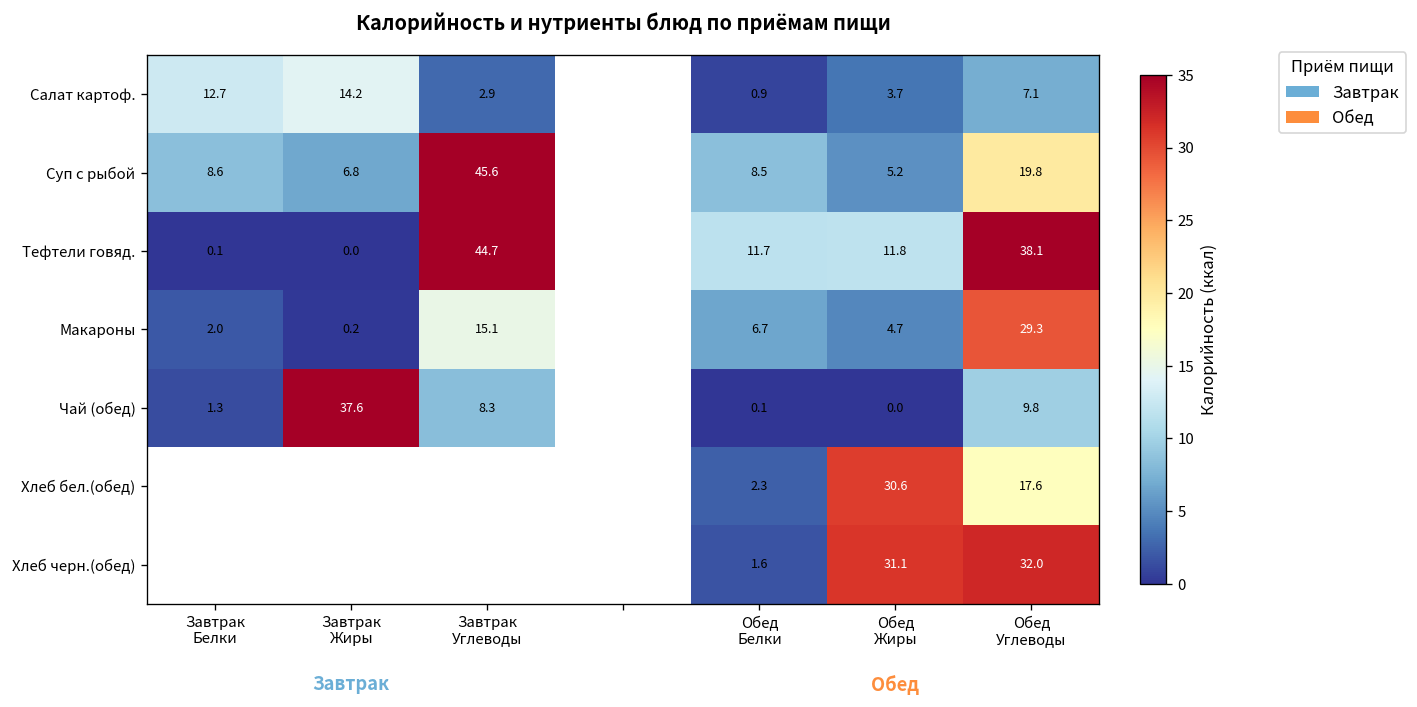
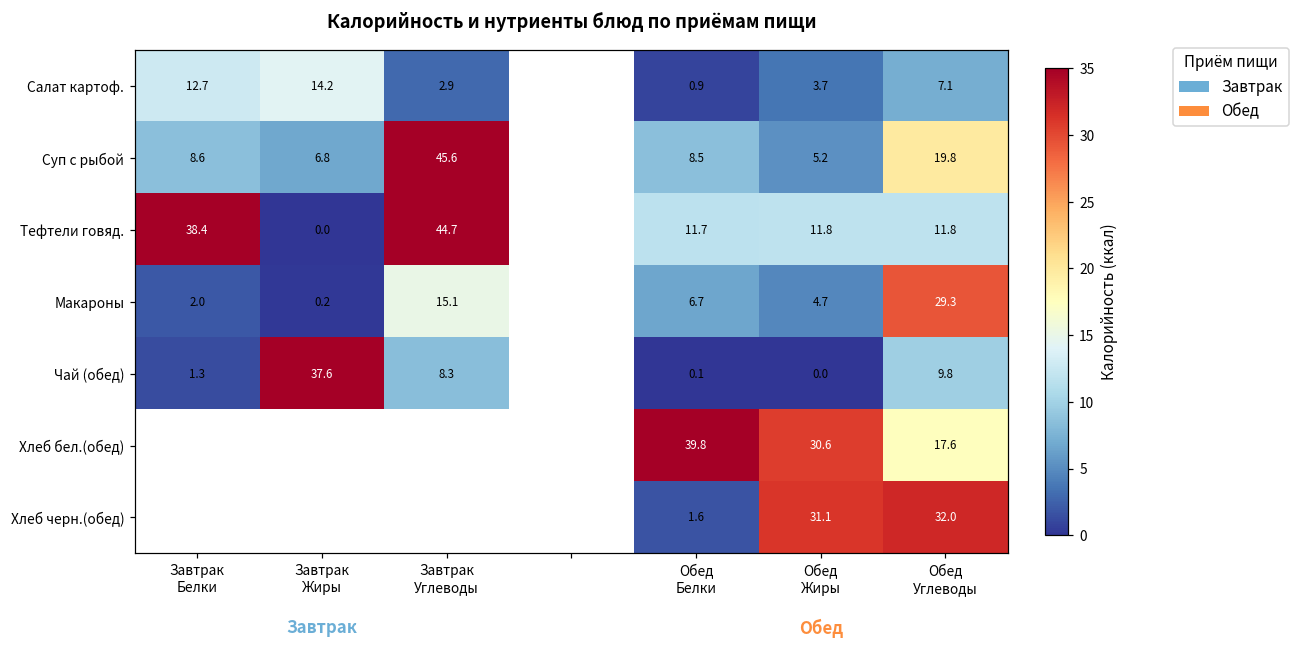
Тефтели говяд., Завтрак Белки: 0.1 -> 38.4
Тефтели говяд., Обед Углеводы: 38.1 -> 11.8
Хлеб бел.(обед), Обед Белки: 2.3 -> 39.8
